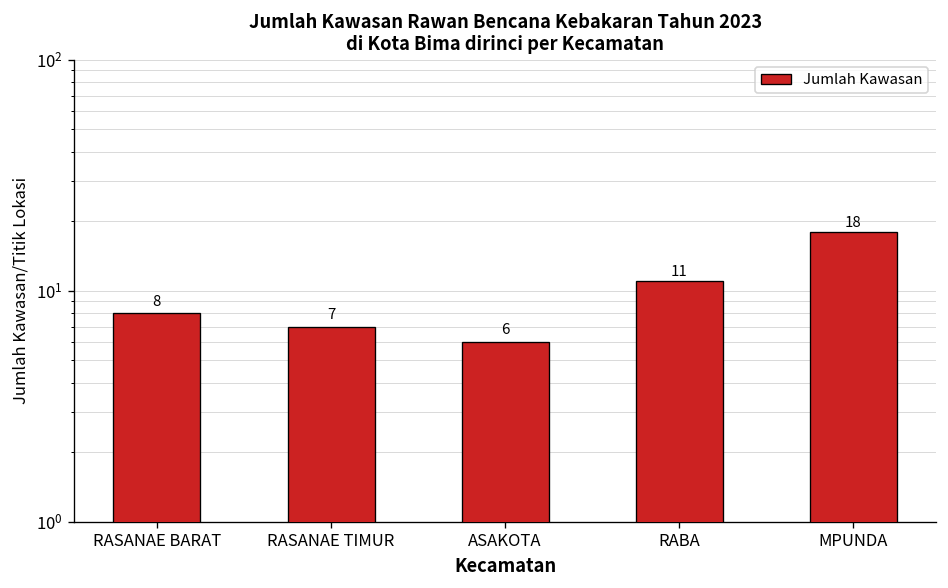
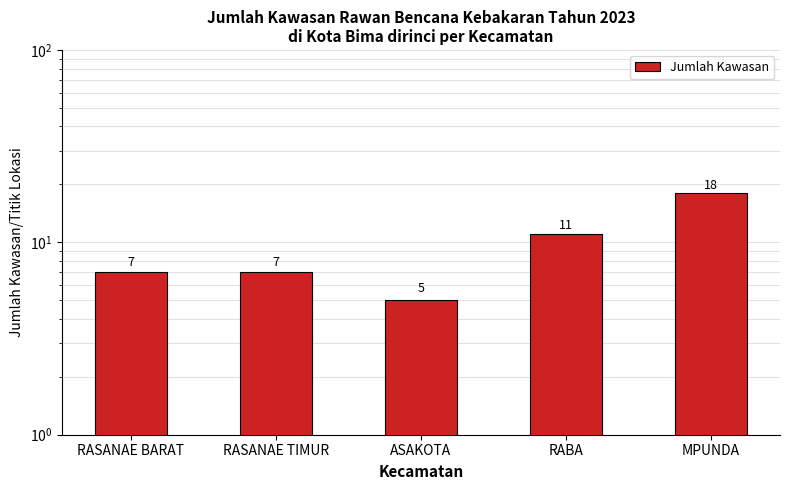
RASANAE BARAT: 8 -> 7
ASAKOTA: 6 -> 5
